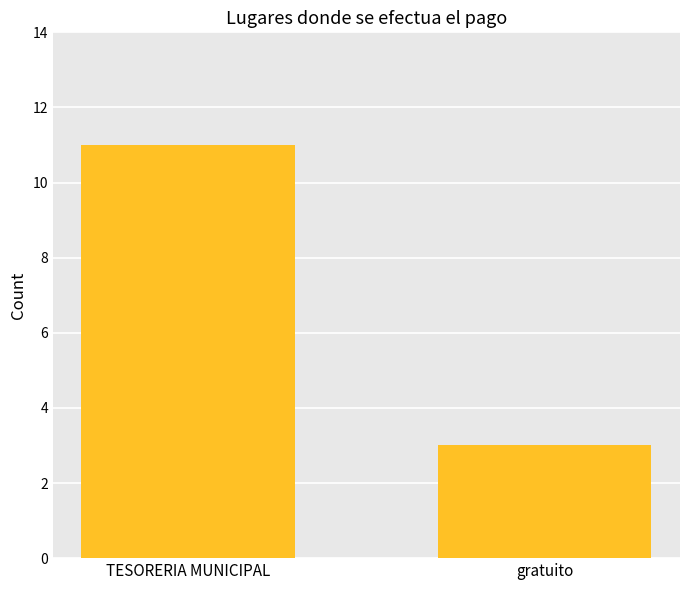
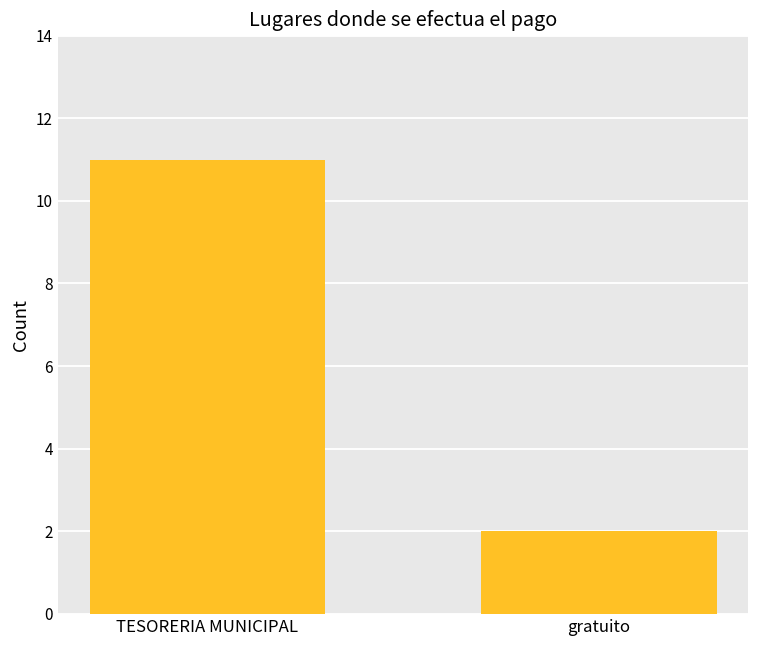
gratuito: 3 -> 2
